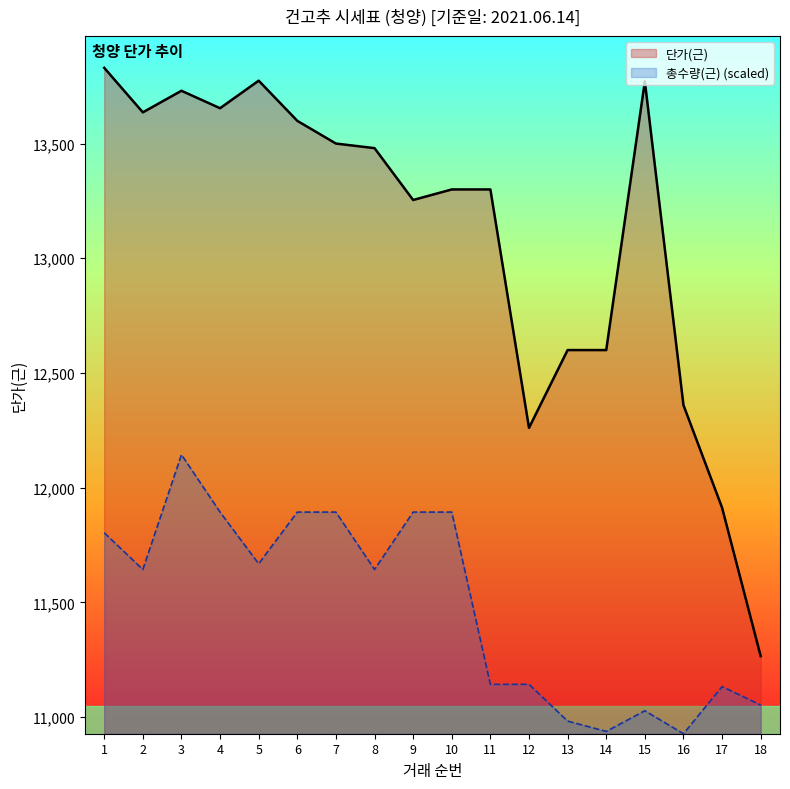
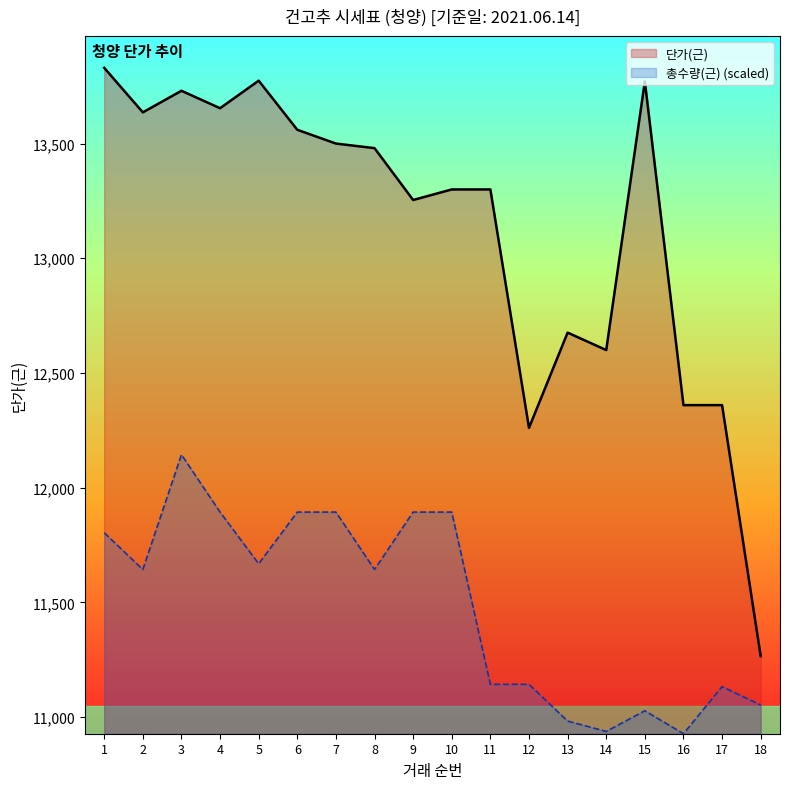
단가(근), 6: 13,600 -> 13,560
단가(근), 13: 12,600 -> 12,680
단가(근), 17: 11,910 -> 12,360
